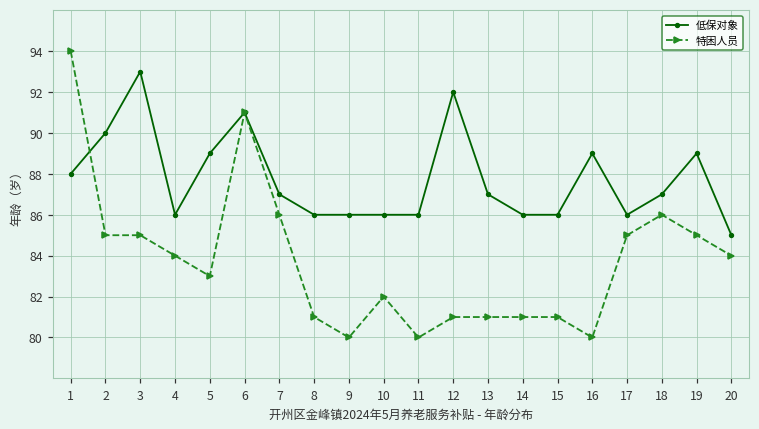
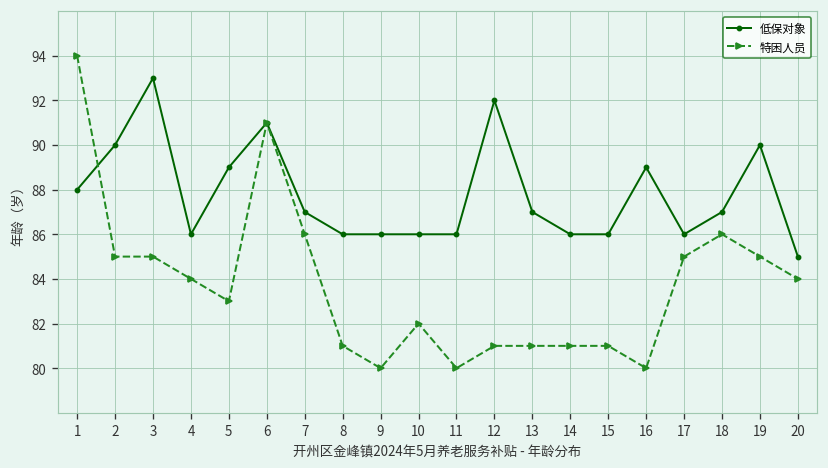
低保对象, 19: 89 -> 90
